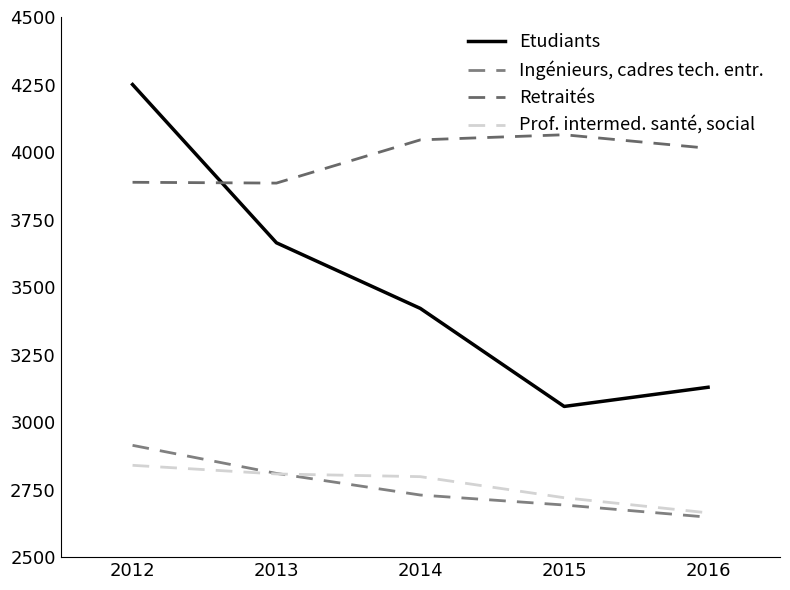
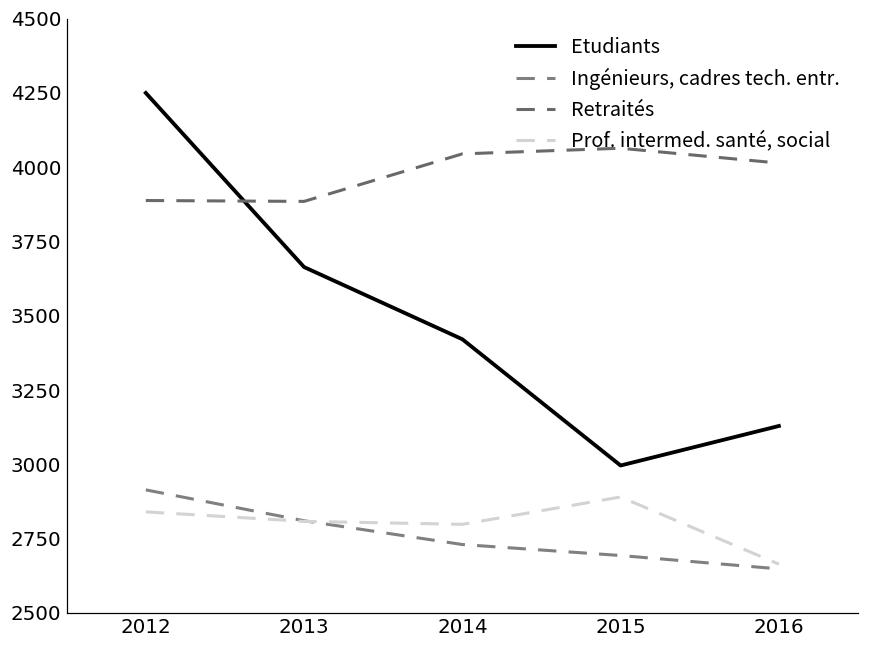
Etudiants, 2015: 3060 -> 3000
Prof. intermed. santé, social, 2015: 2720 -> 2890
